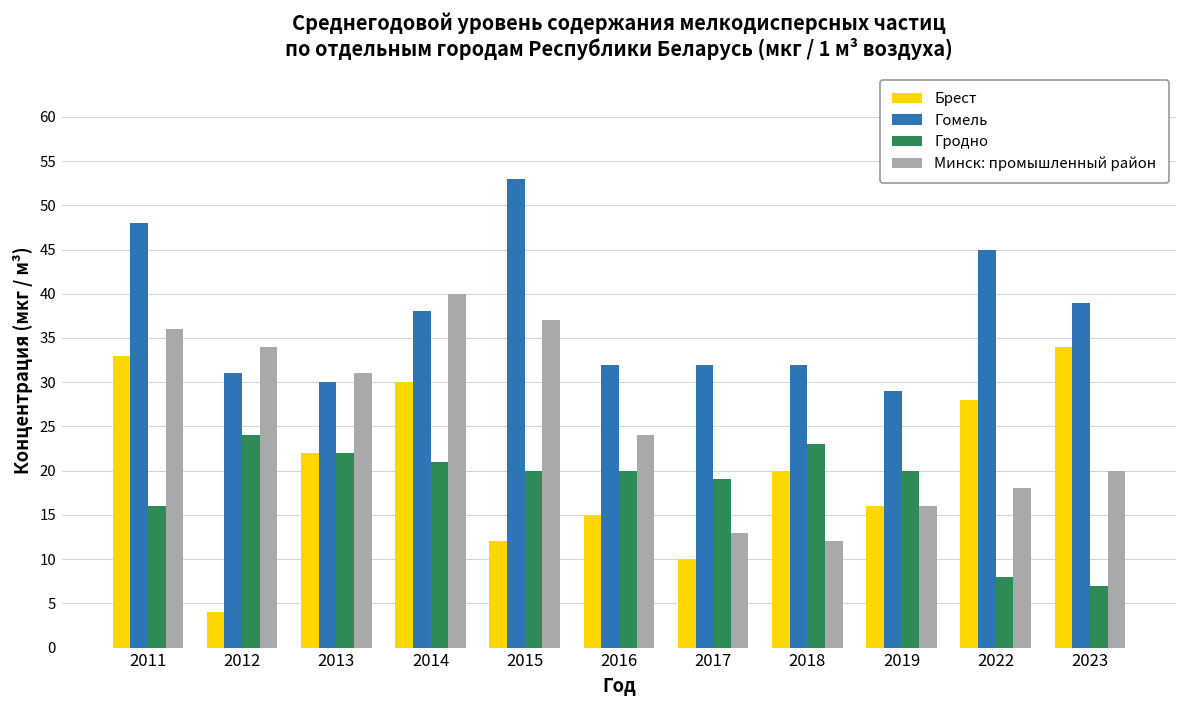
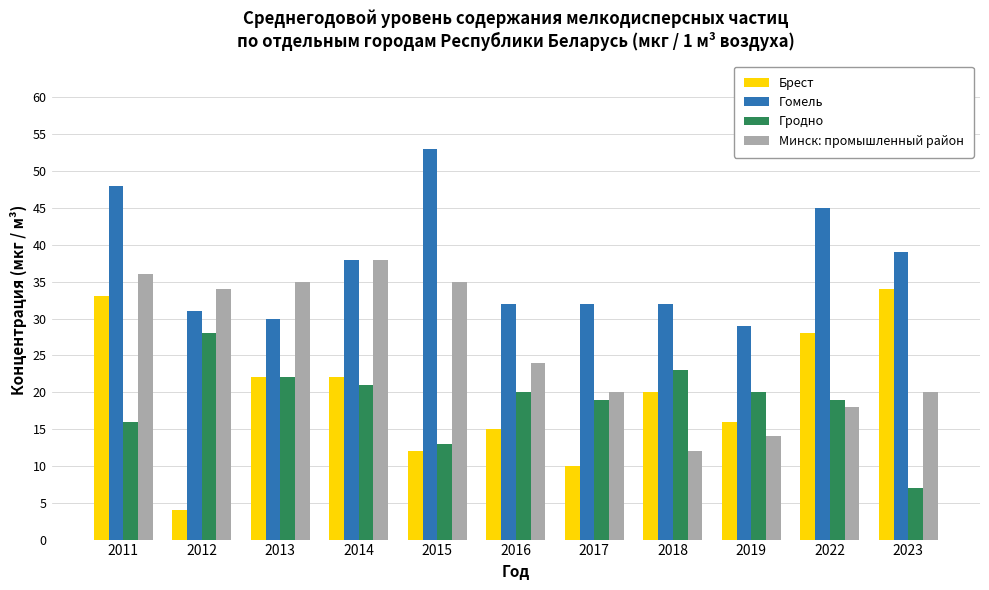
Гродно, 2012: 24 -> 28
Минск: промышленный район, 2013: 31 -> 35
Брест, 2014: 30 -> 22
Минск: промышленный район, 2014: 40 -> 38
Гродно, 2015: 20 -> 13
Минск: промышленный район, 2015: 37 -> 35
Минск: промышленный район, 2017: 13 -> 20
Минск: промышленный район, 2019: 16 -> 14
Гродно, 2022: 8 -> 19
